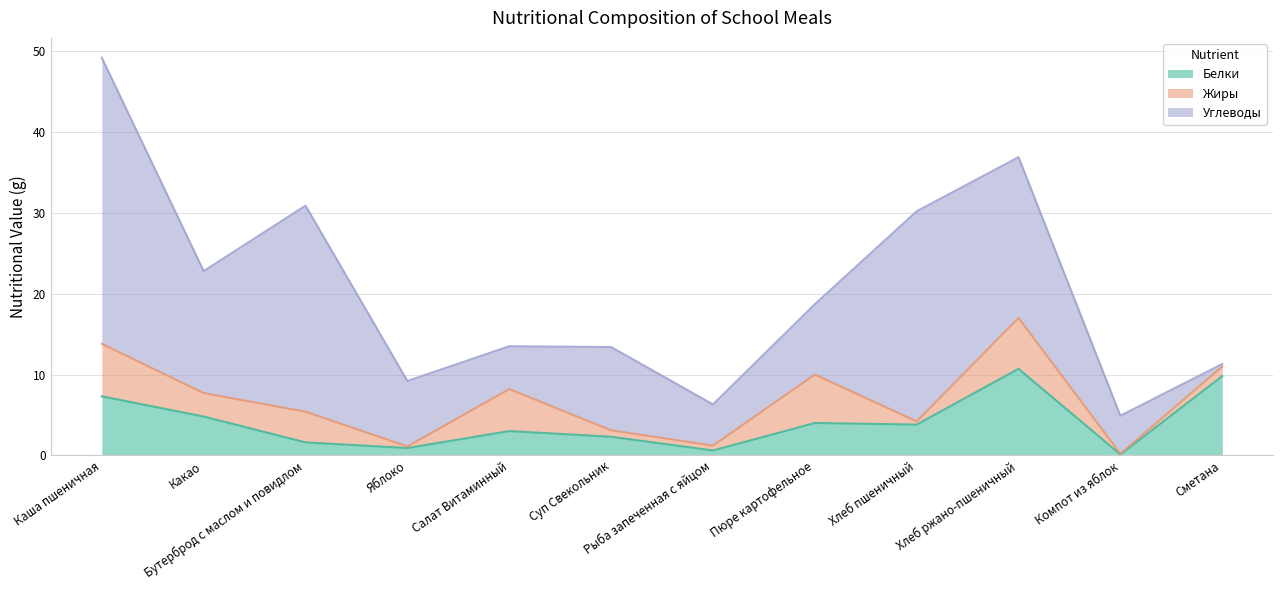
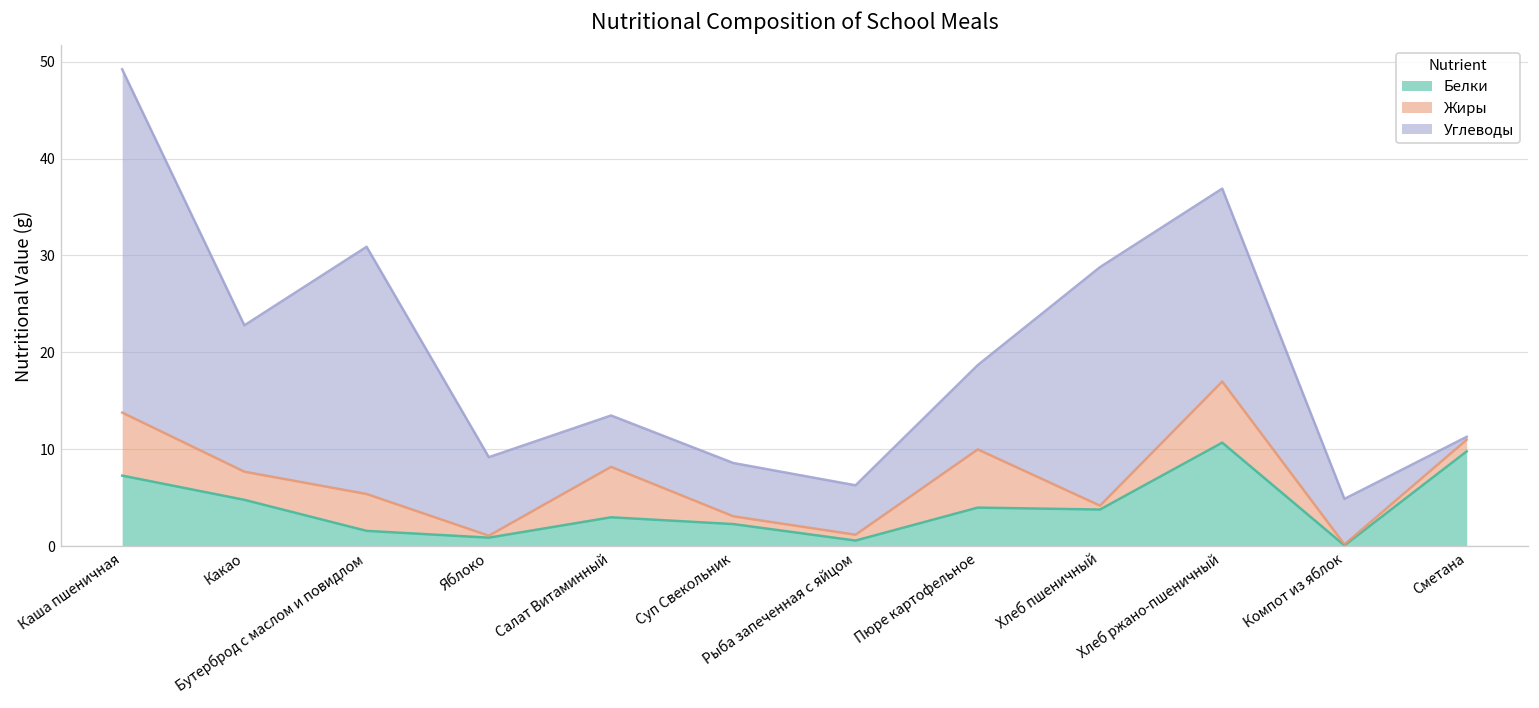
Углеводы, Суп Свекольник: 10 -> 6
Углеводы, Хлеб пшеничный: 26 -> 25
